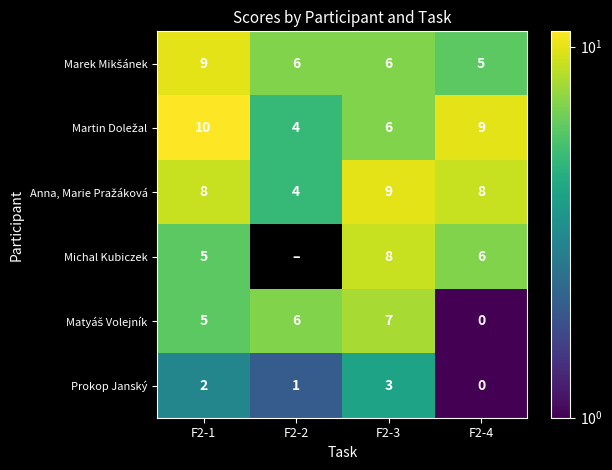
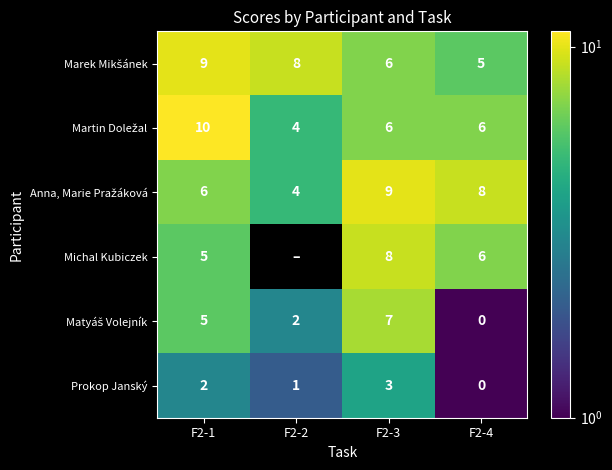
Marek Mikšánek, F2-2: 6 -> 8
Martin Doležal, F2-4: 9 -> 6
Anna, Marie Pražáková, F2-1: 8 -> 6
Matyáš Volejník, F2-2: 6 -> 2
